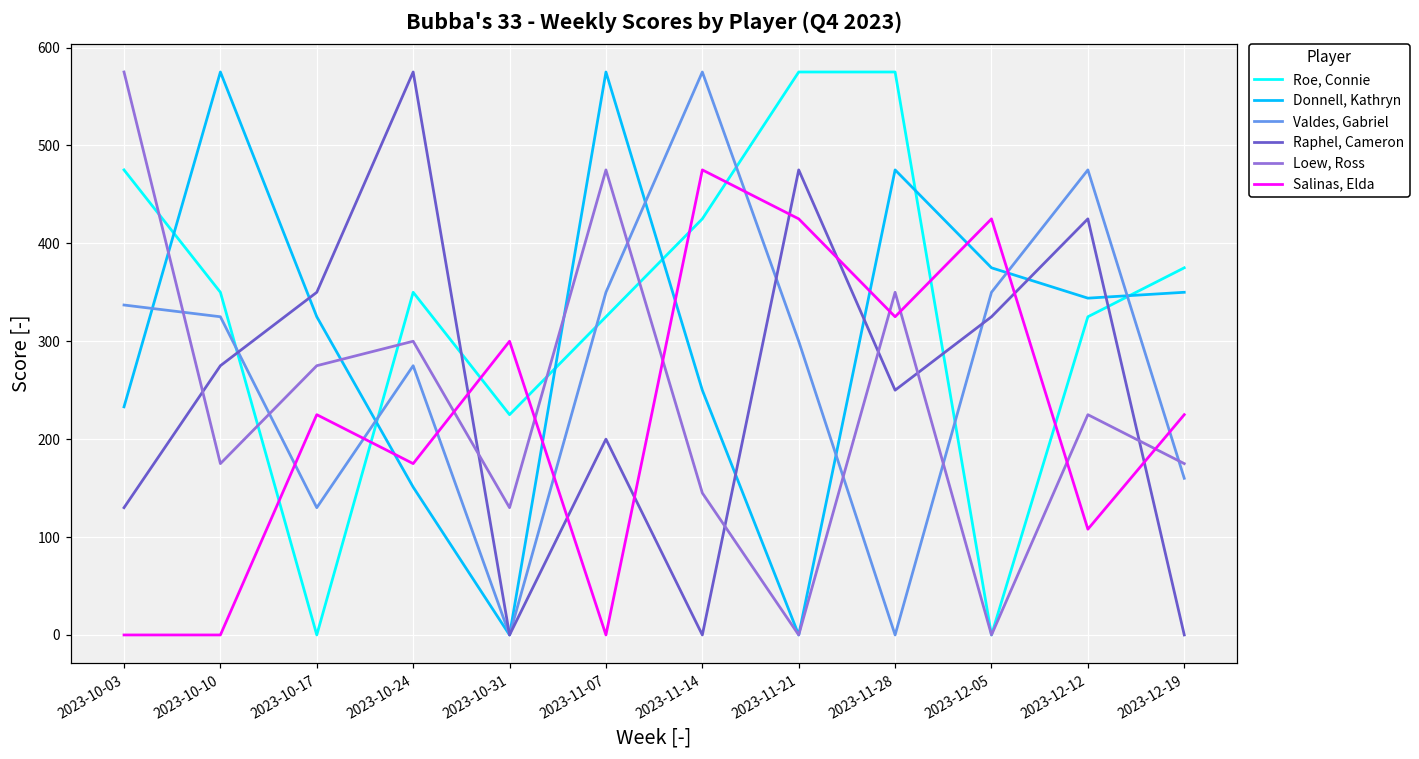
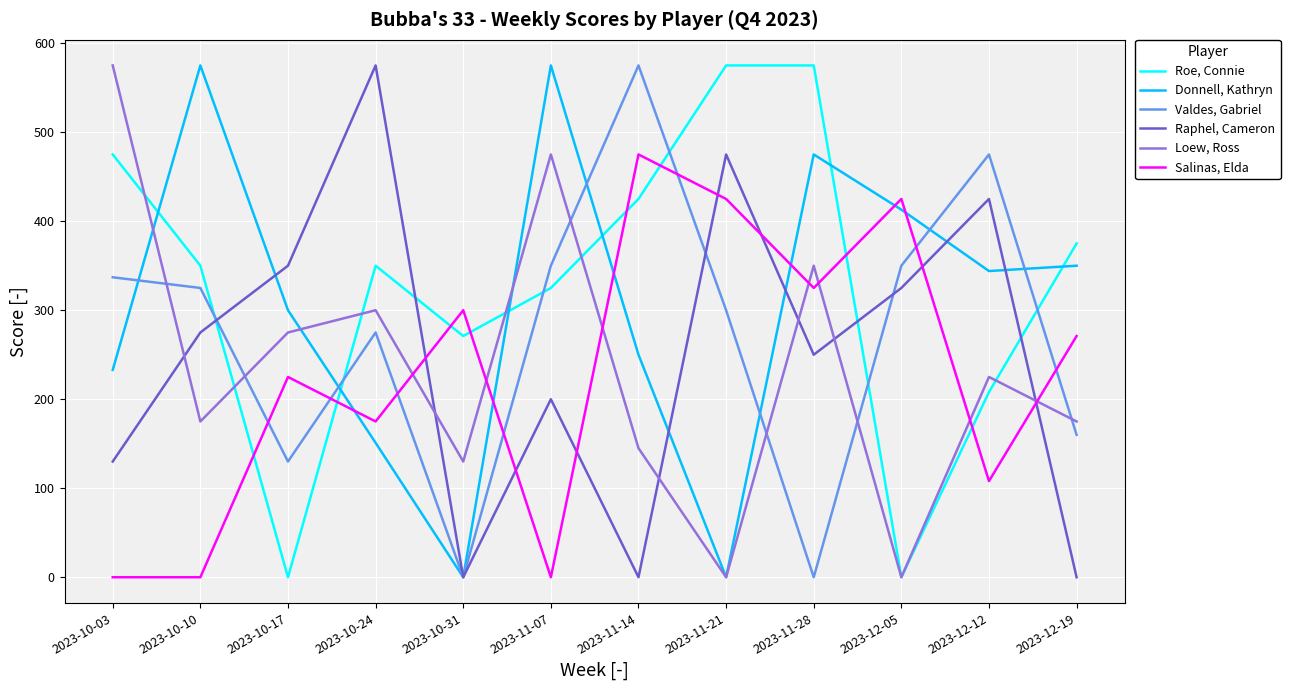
Donnell, Kathryn, 2023-10-17: 330 -> 300
Roe, Connie, 2023-10-31: 230 -> 270
Donnell, Kathryn, 2023-12-05: 380 -> 410
Roe, Connie, 2023-12-12: 330 -> 210
Salinas, Elda, 2023-12-19: 230 -> 270
